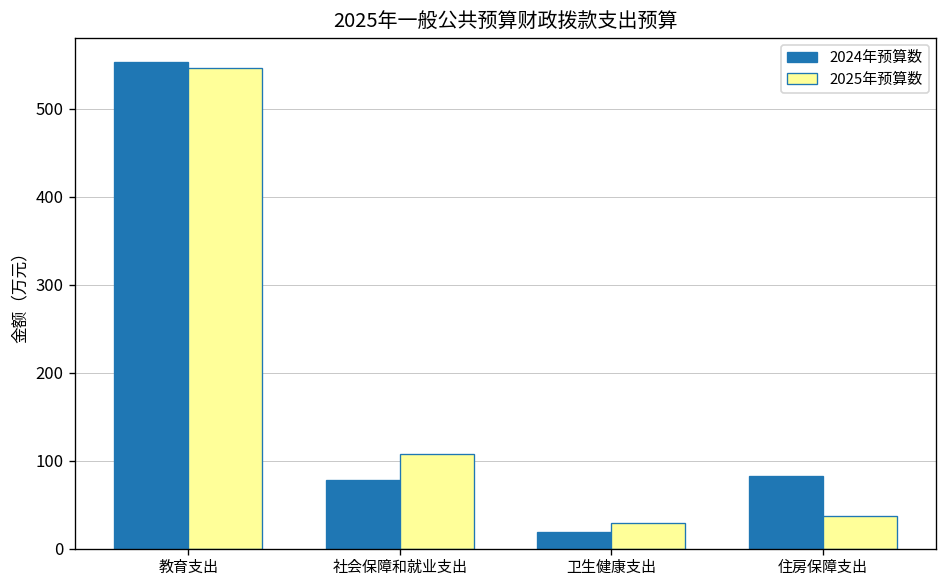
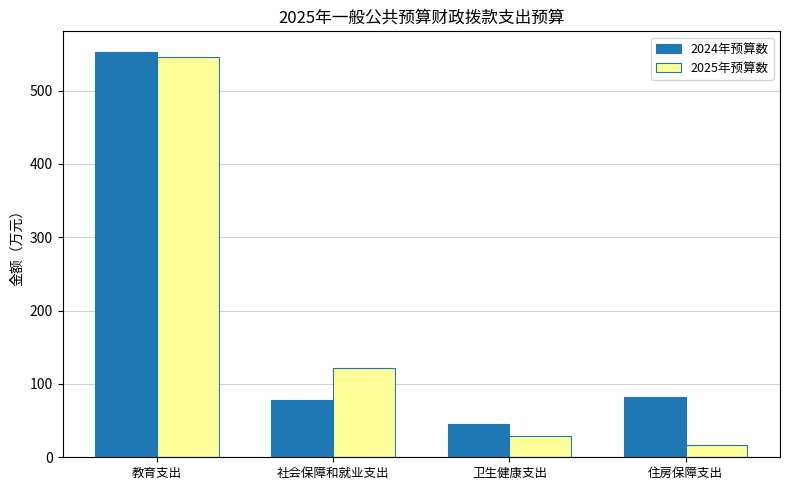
2025年预算数, 社会保障和就业支出: 110 -> 120
2024年预算数, 卫生健康支出: 20 -> 50
2025年预算数, 住房保障支出: 40 -> 20
